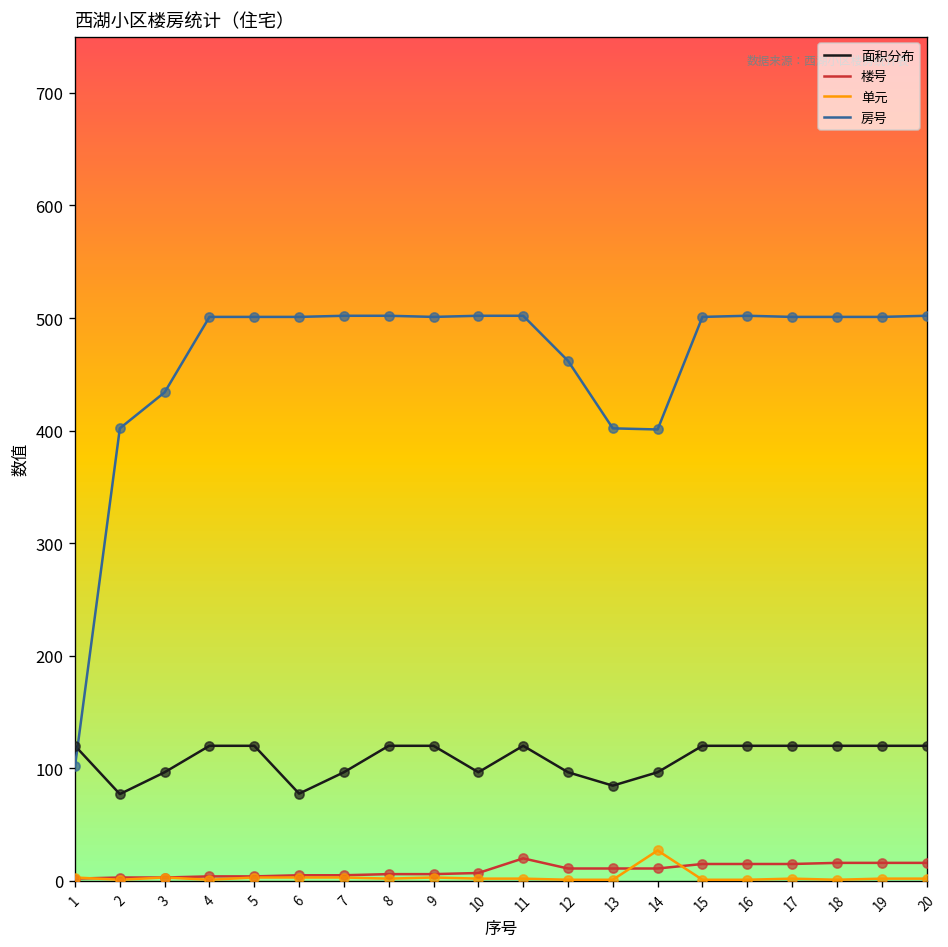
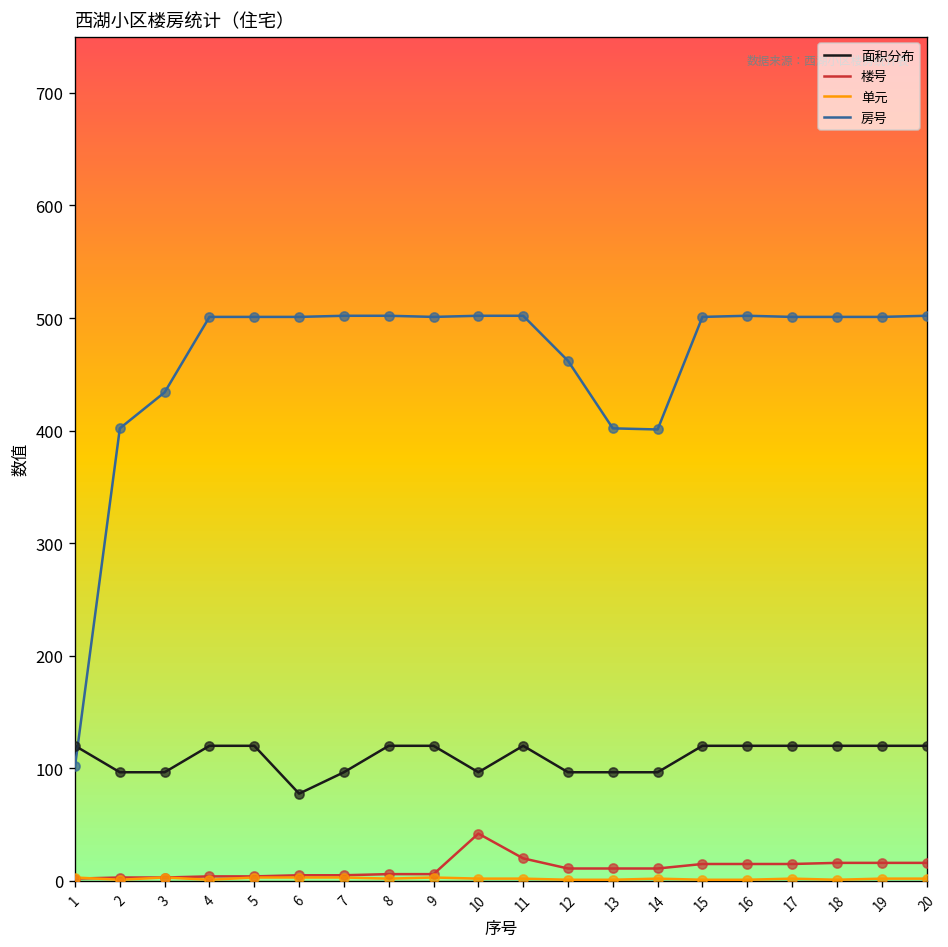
面积分布, 2: 80 -> 100
楼号, 10: 10 -> 40
面积分布, 13: 80 -> 100
单元, 14: 30 -> 0
